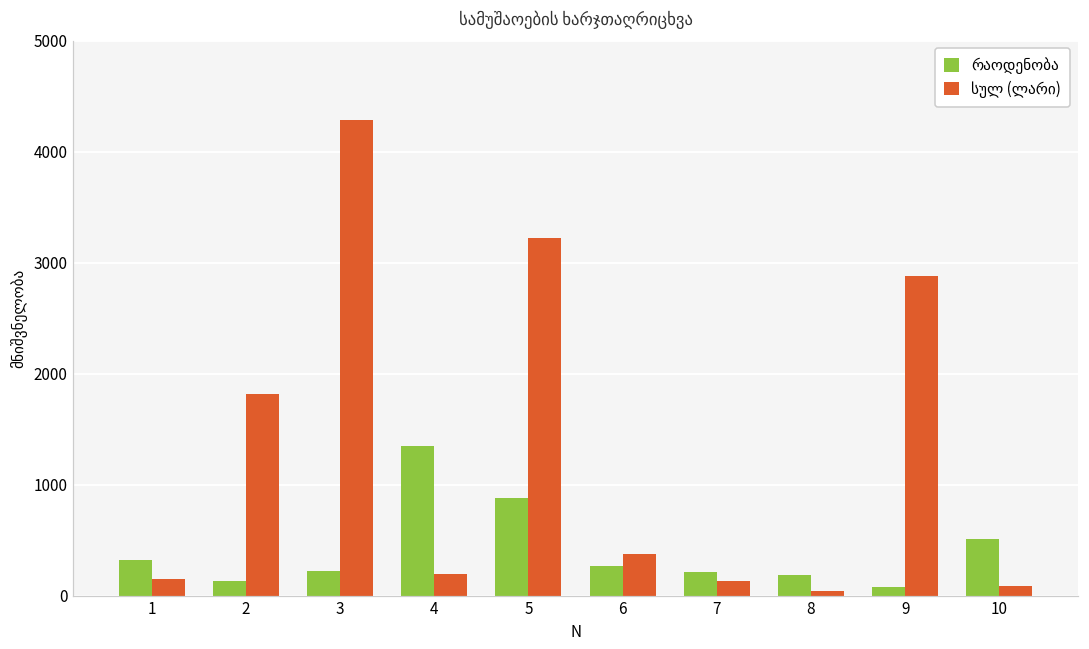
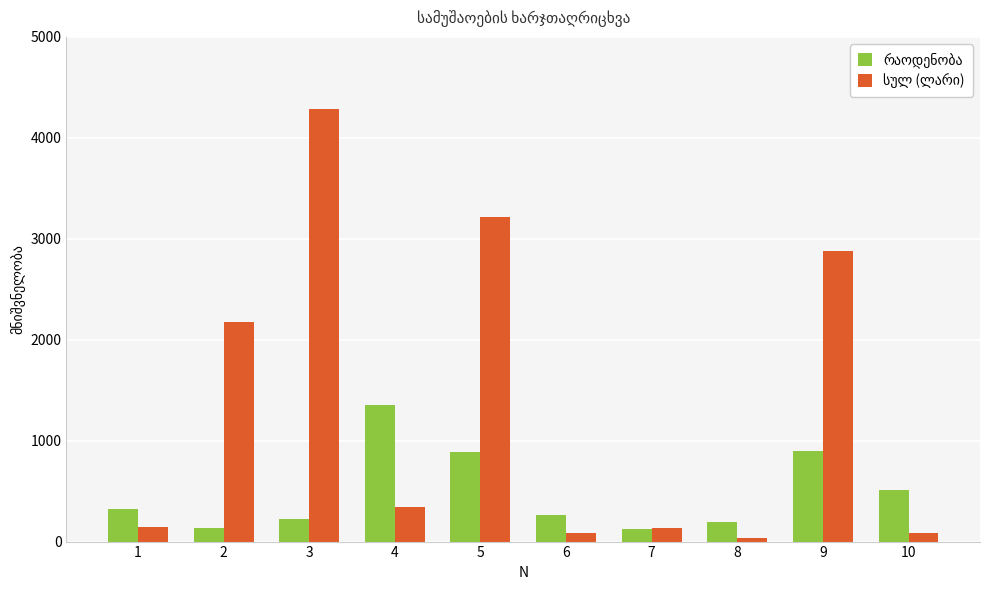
სულ (ლარი), 2: 1820 -> 2170
სულ (ლარი), 4: 200 -> 350
სულ (ლარი), 6: 370 -> 80
რაოდენობა, 7: 210 -> 120
რაოდენობა, 9: 80 -> 900
